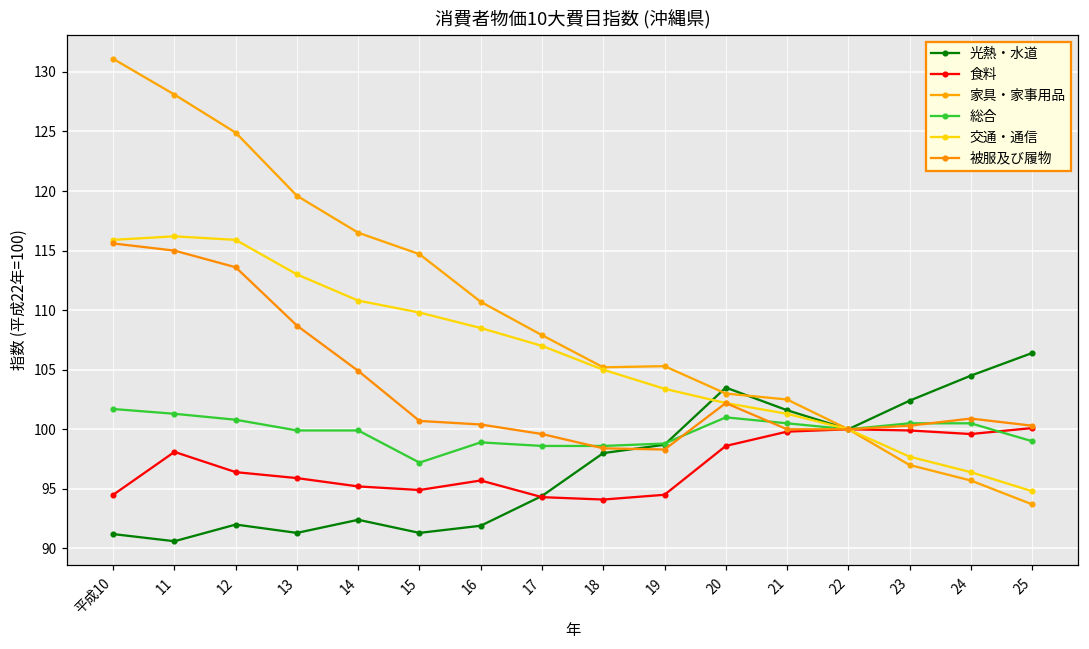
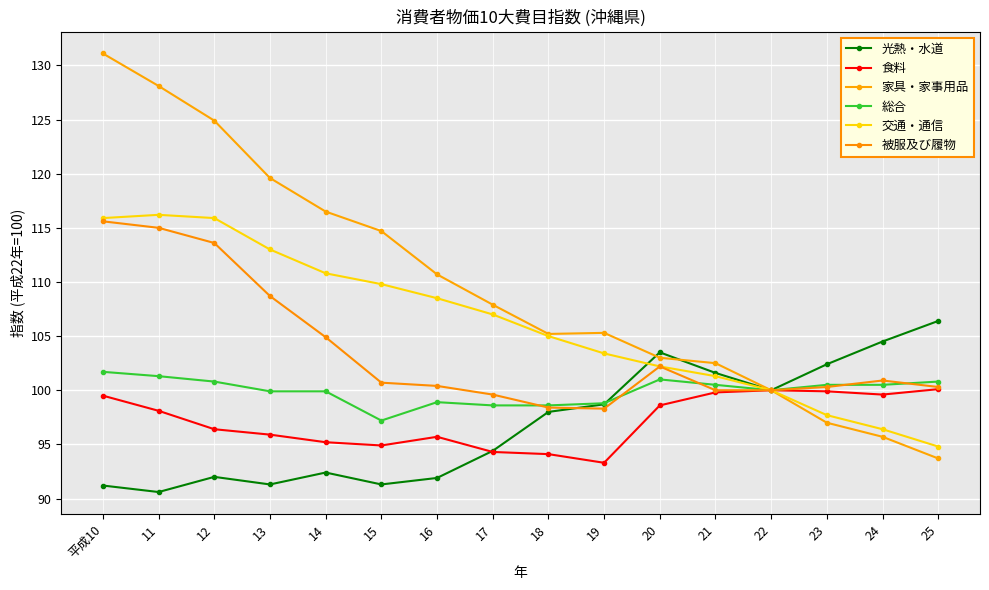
食料, 平成10: 94.5 -> 99.5
食料, 19: 94.5 -> 93.3
総合, 25: 99.0 -> 100.8
